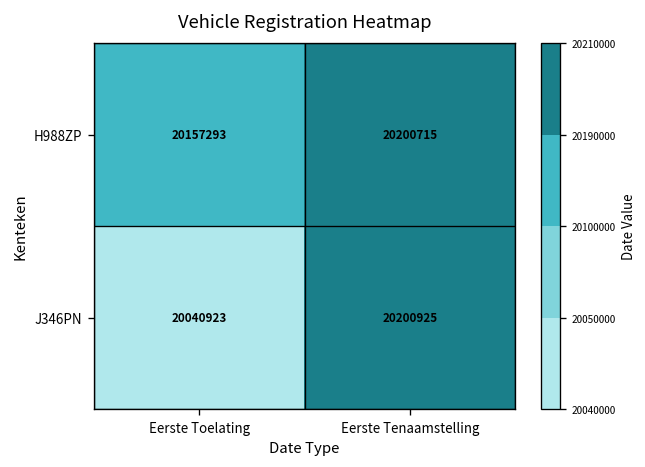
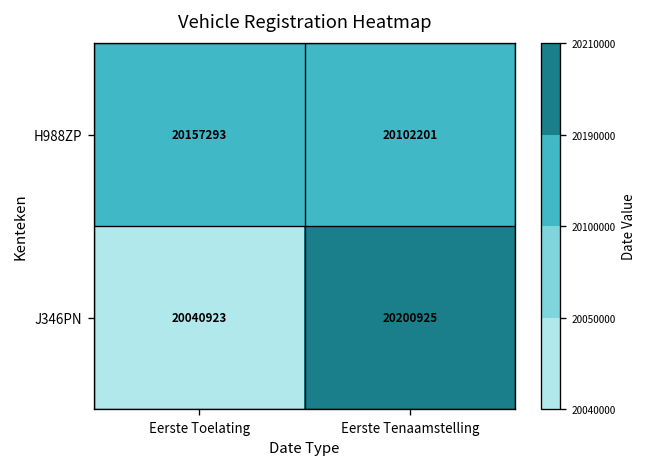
H988ZP, Eerste Tenaamstelling: 20200715 -> 20102201
